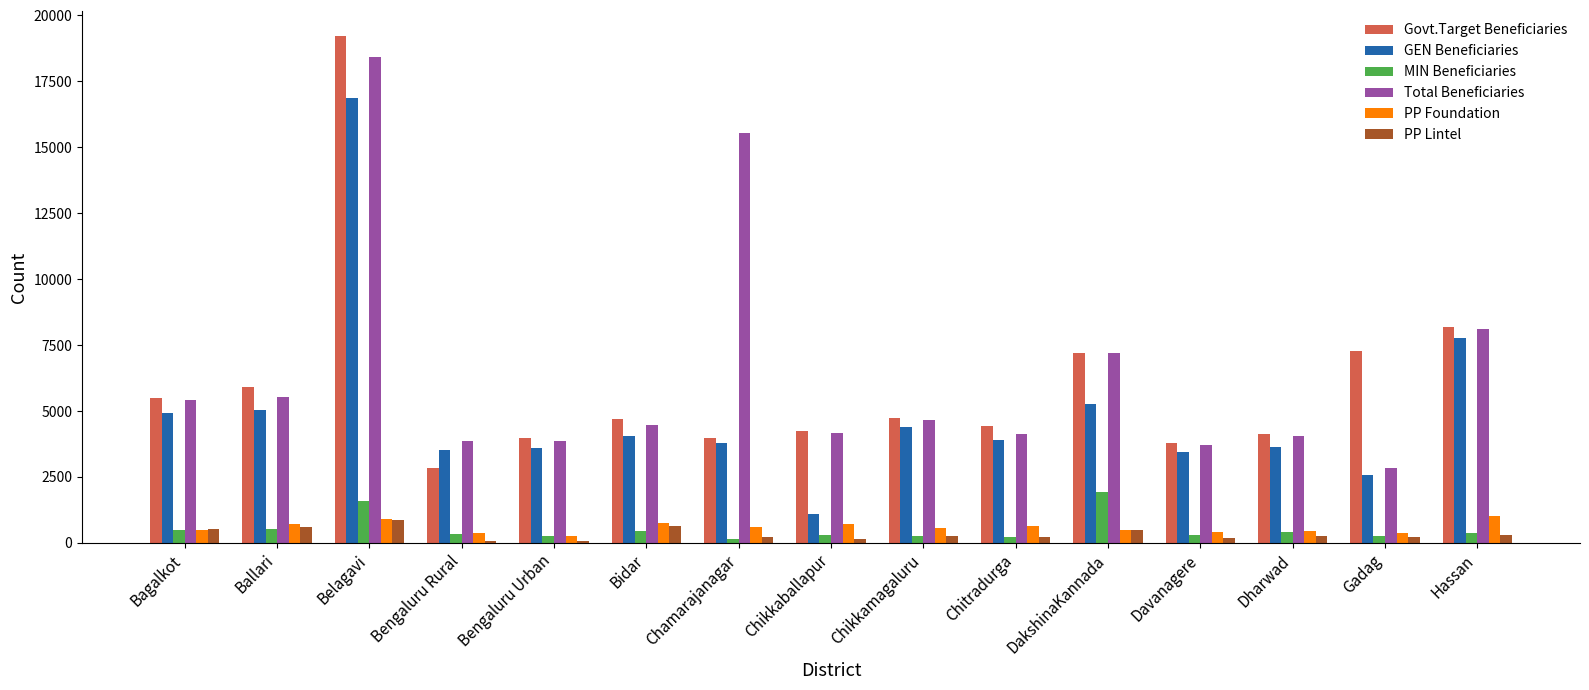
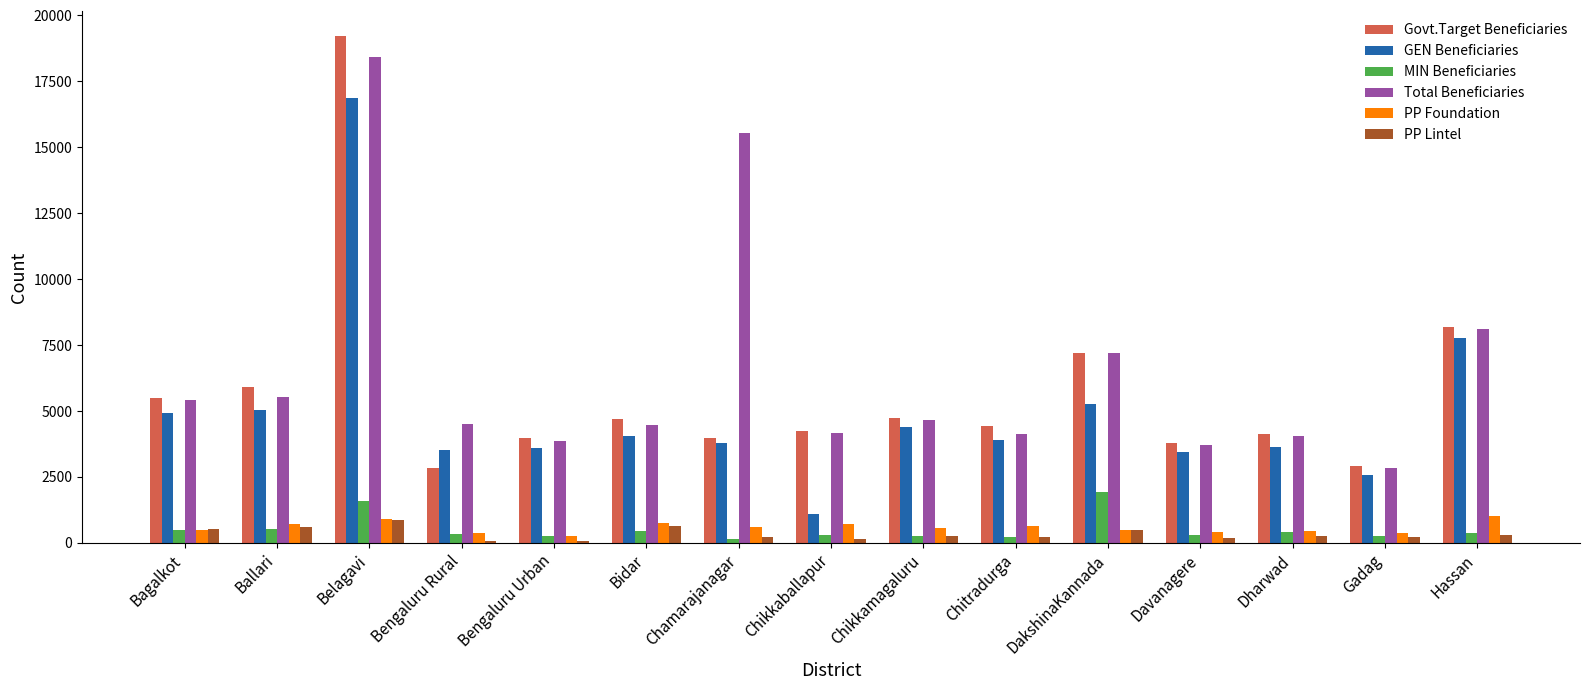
Total Beneficiaries, Bengaluru Rural: 3900 -> 4500
Govt.Target Beneficiaries, Gadag: 7300 -> 2900
